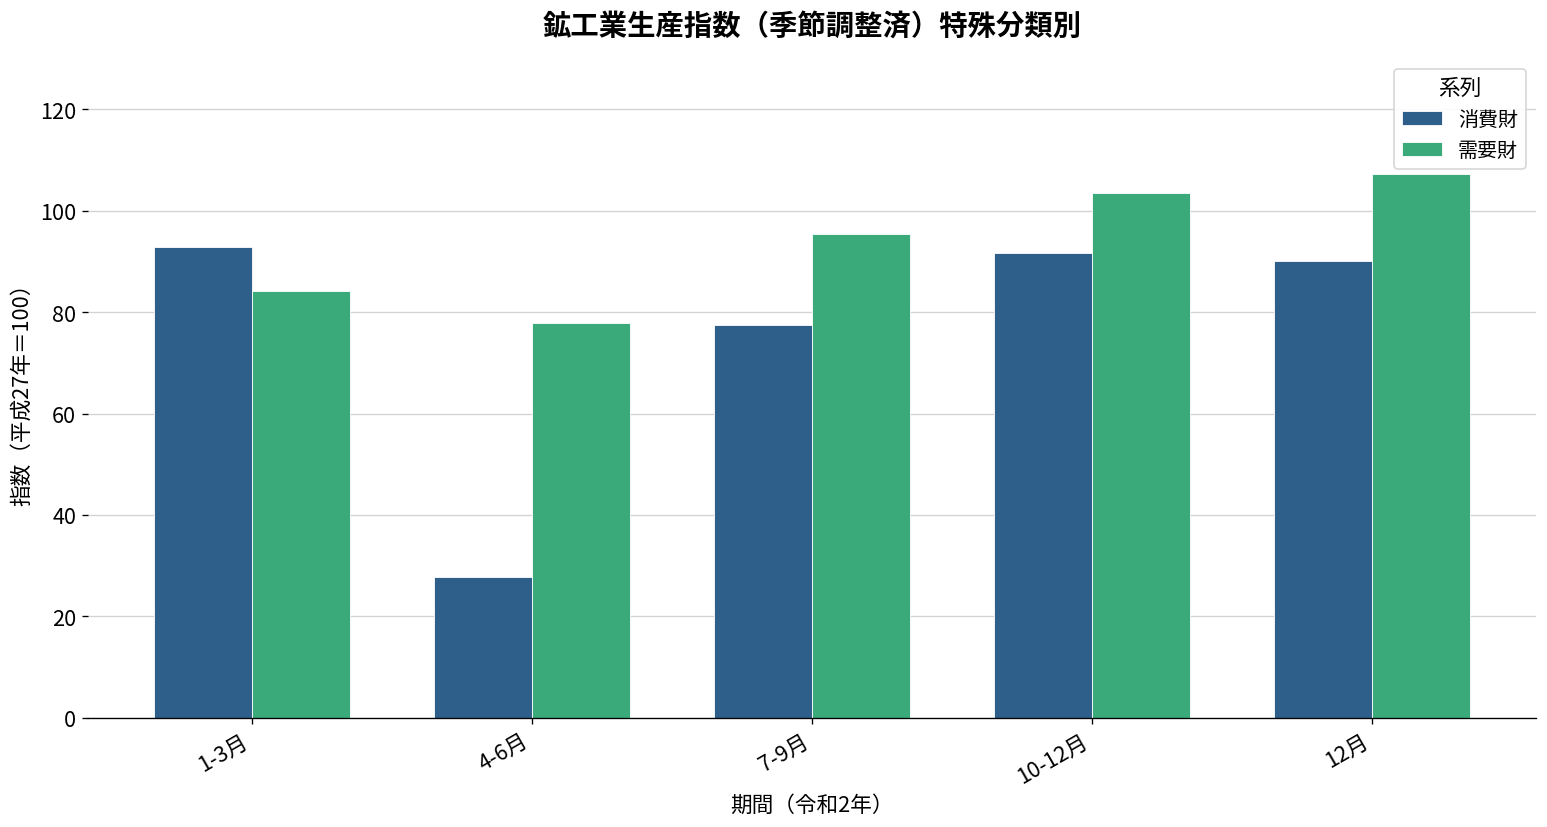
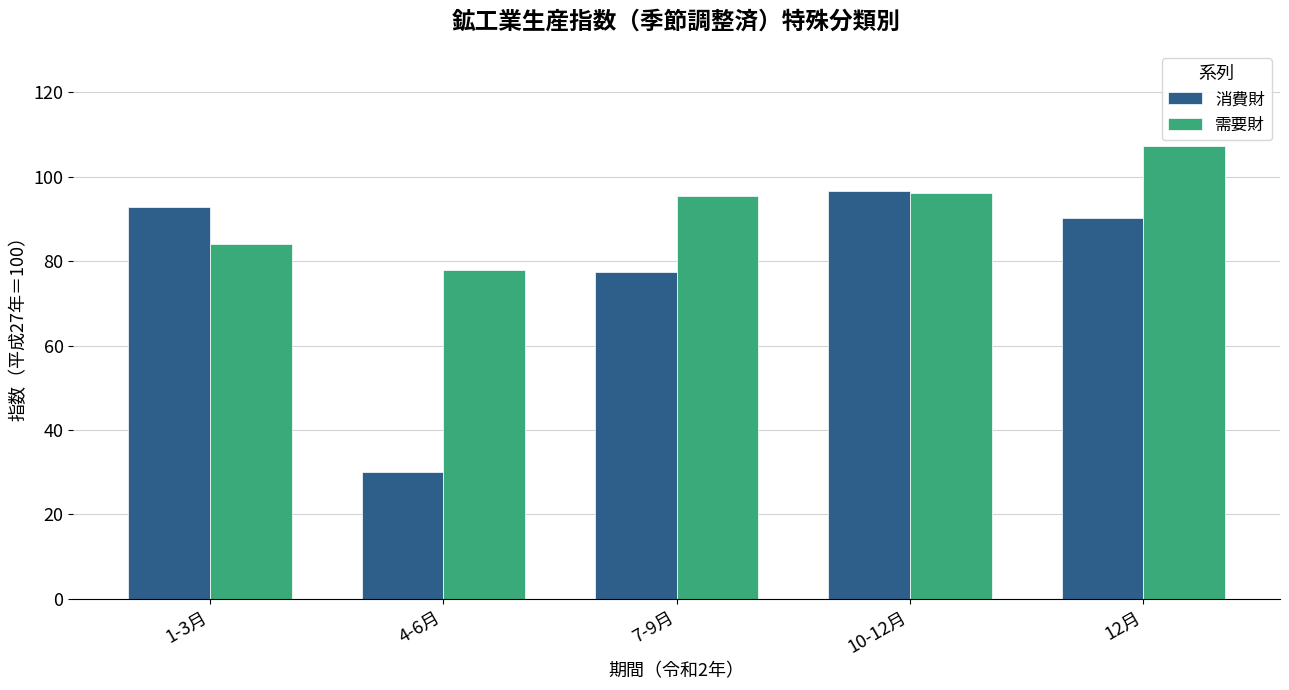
消費財, 4-6月: 28 -> 30
消費財, 10-12月: 92 -> 97
需要財, 10-12月: 104 -> 96
